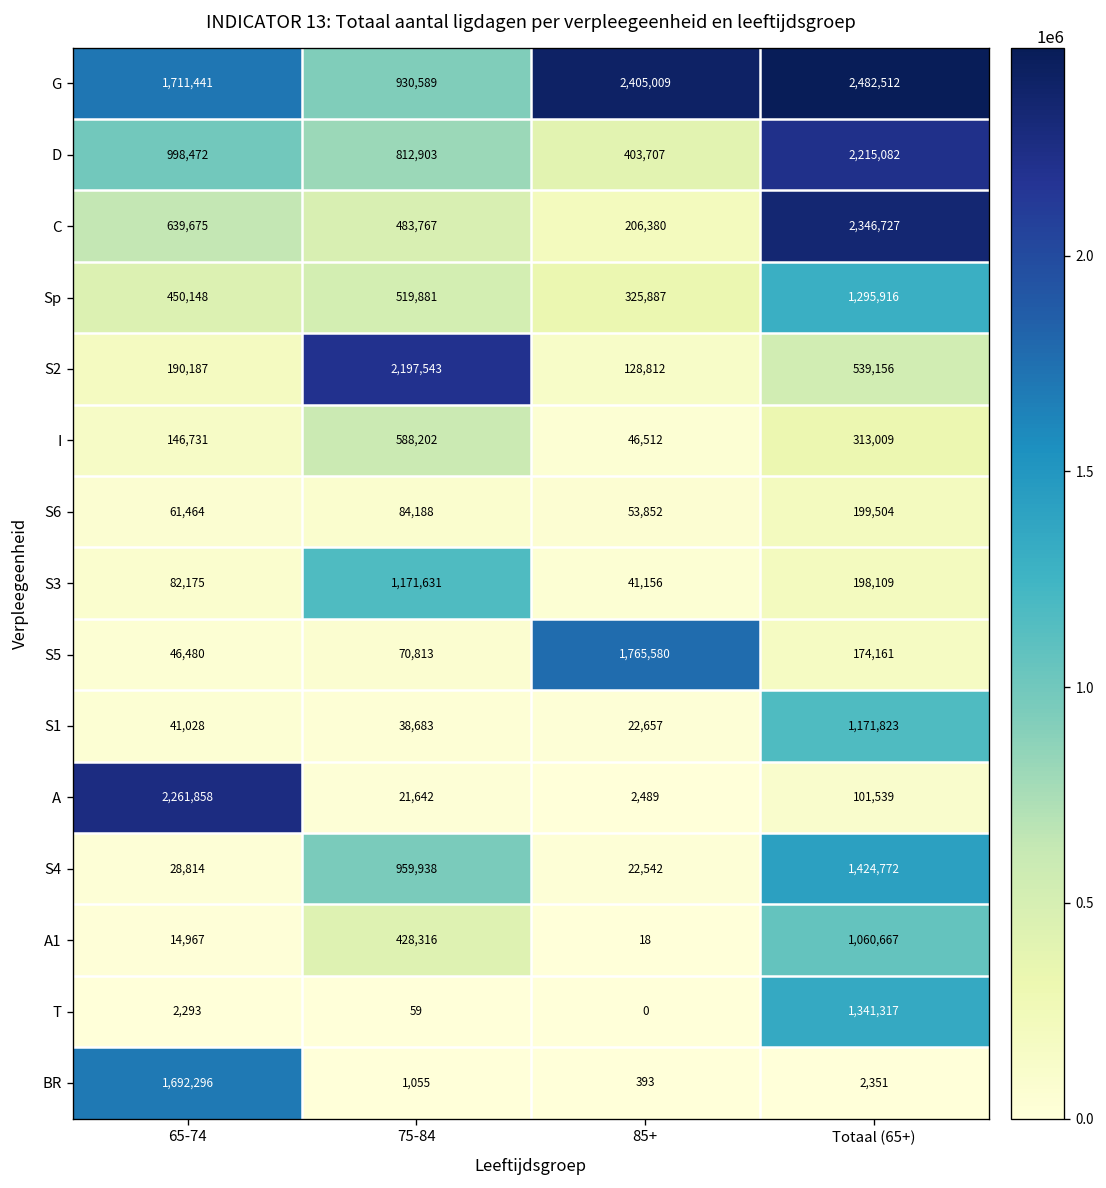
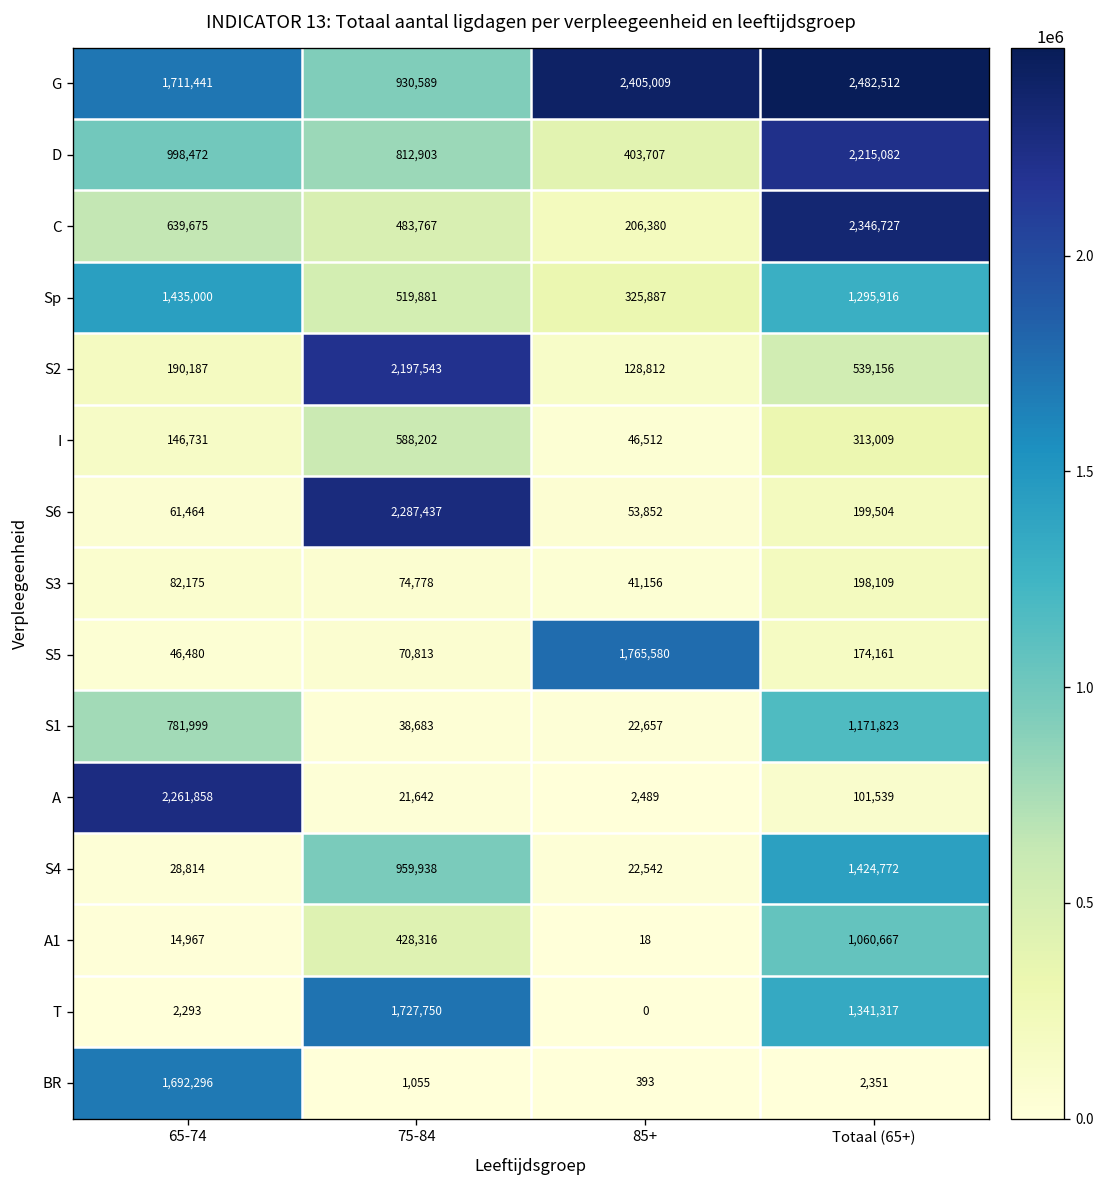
Sp, 65-74: 450,148 -> 1,435,000
S6, 75-84: 84,188 -> 2,287,437
S3, 75-84: 1,171,631 -> 74,778
S1, 65-74: 41,028 -> 781,999
T, 75-84: 59 -> 1,727,750
